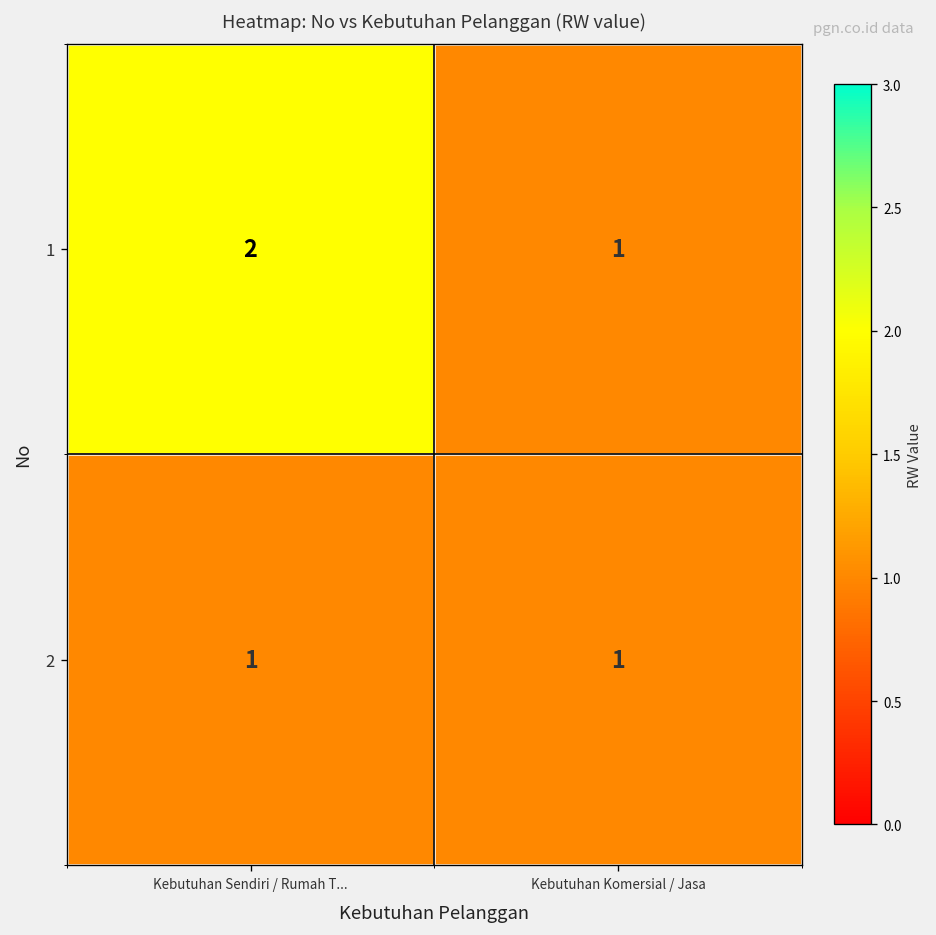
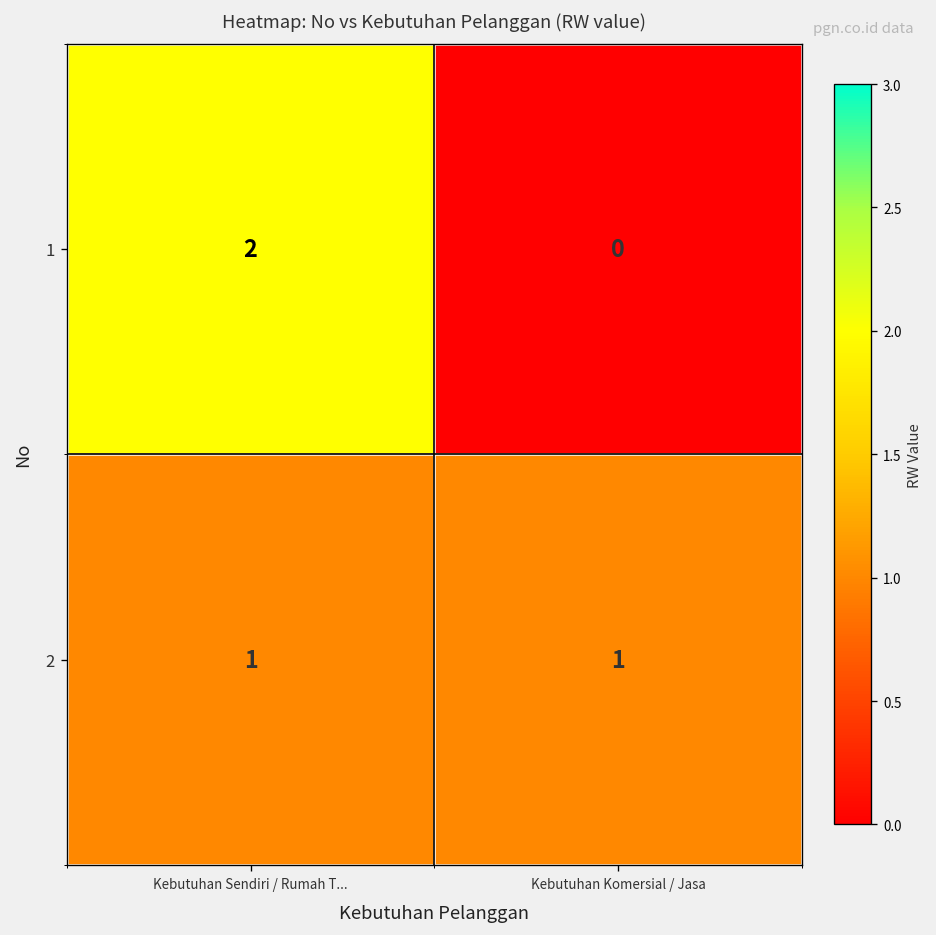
1, Kebutuhan Komersial / Jasa: 1 -> 0
